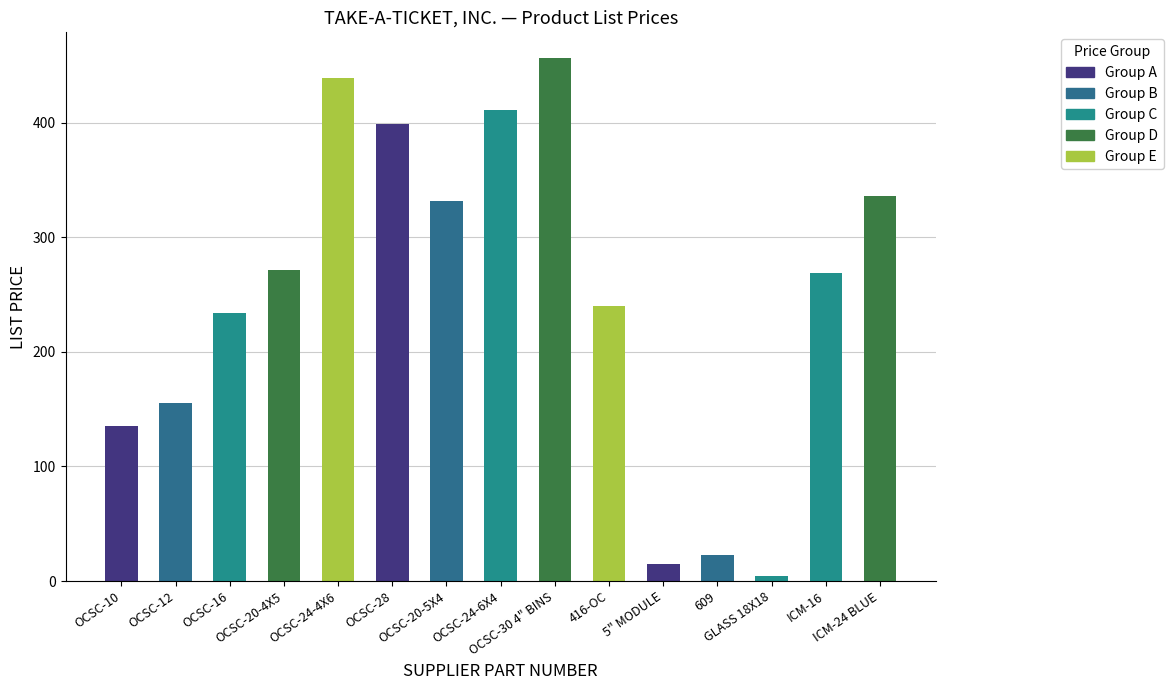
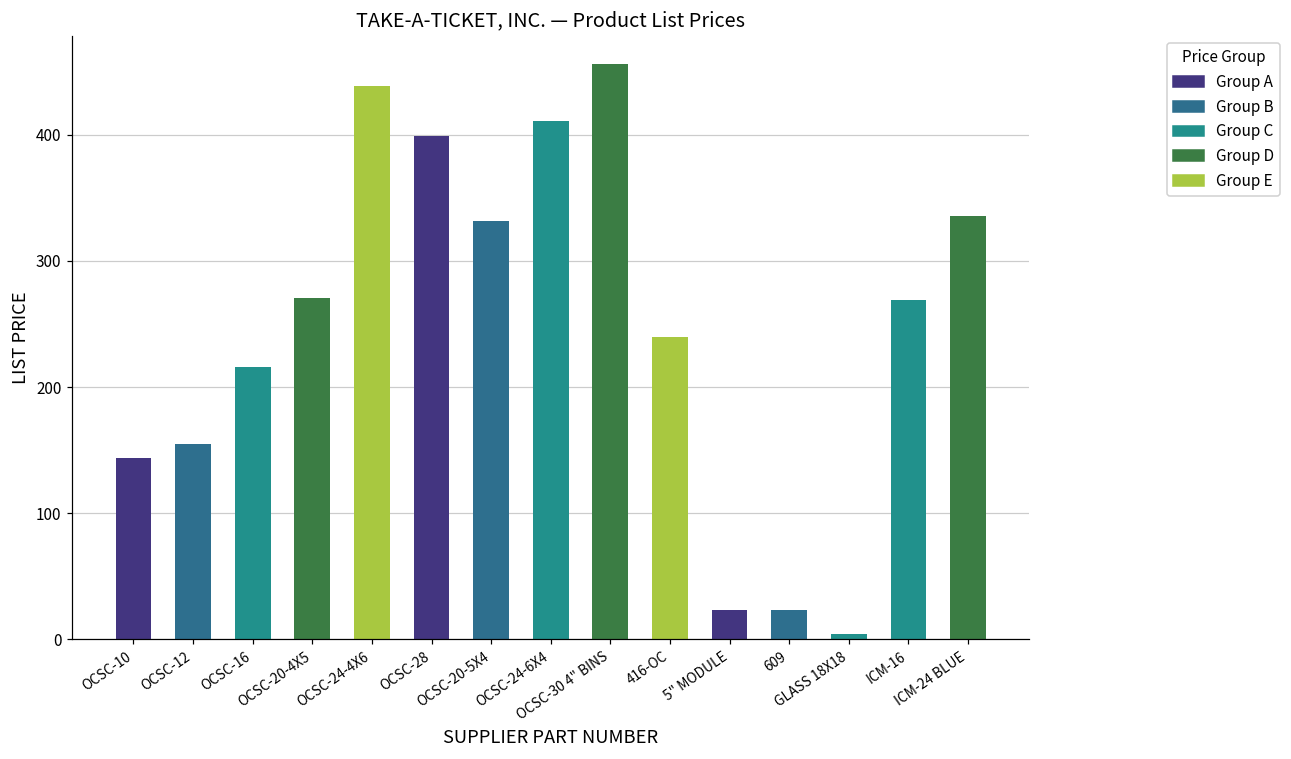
OCSC-10: 135 -> 144
OCSC-16: 234 -> 216
5" MODULE: 15 -> 23
